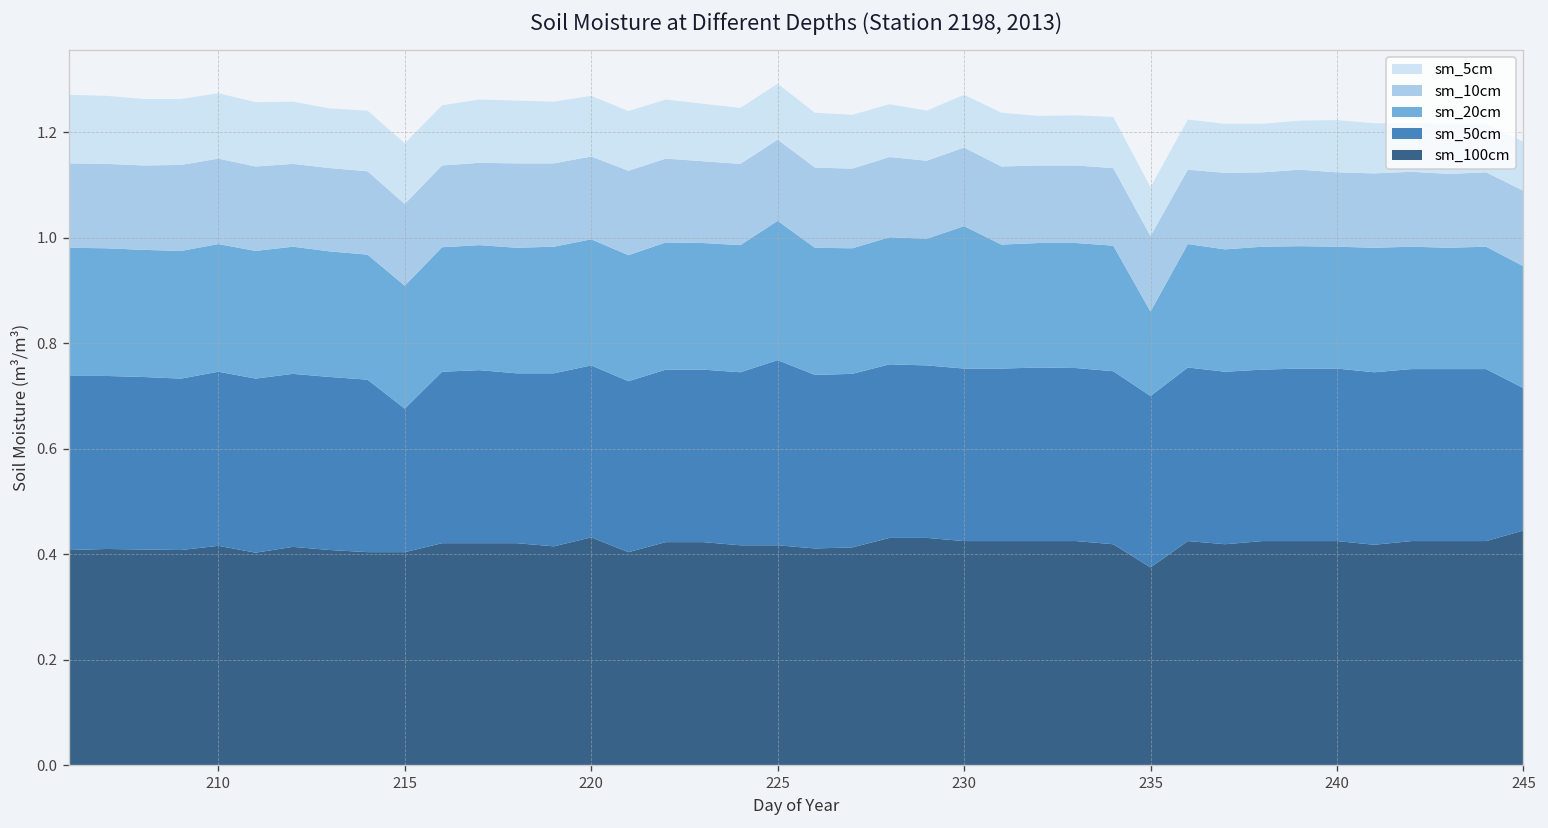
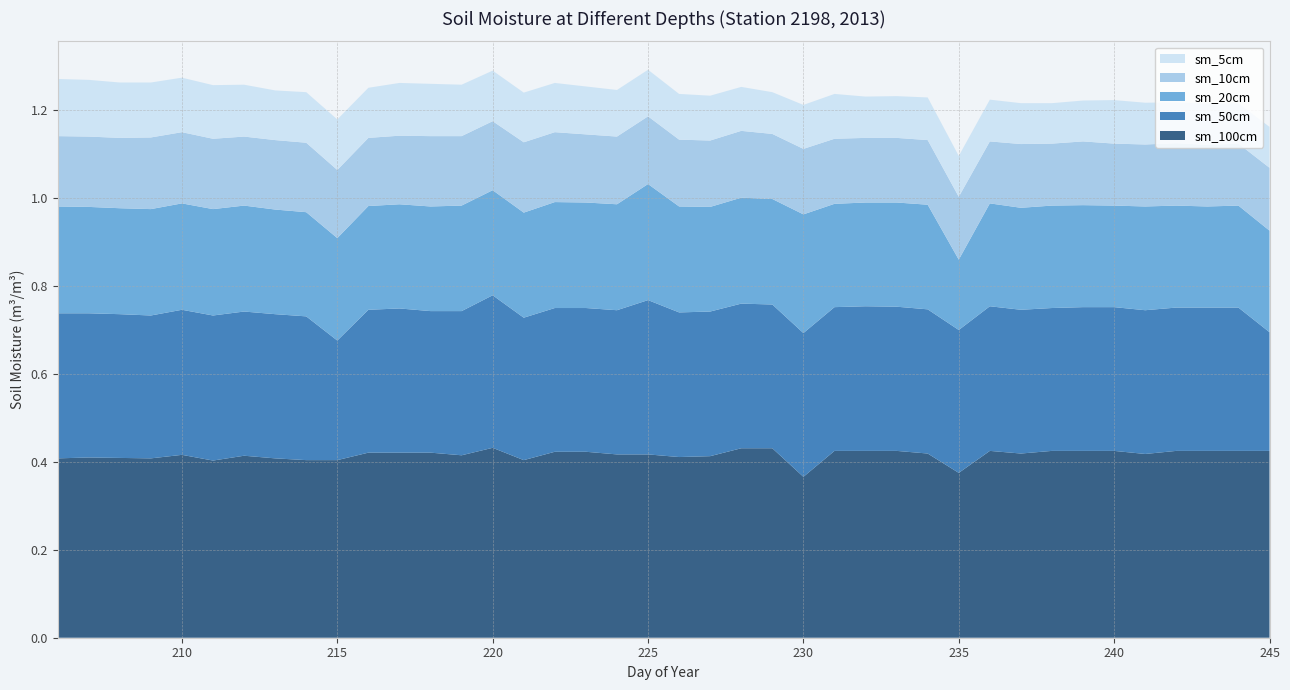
sm_50cm, 220: 0.33 -> 0.35
sm_100cm, 230: 0.43 -> 0.37
sm_100cm, 245: 0.45 -> 0.43
